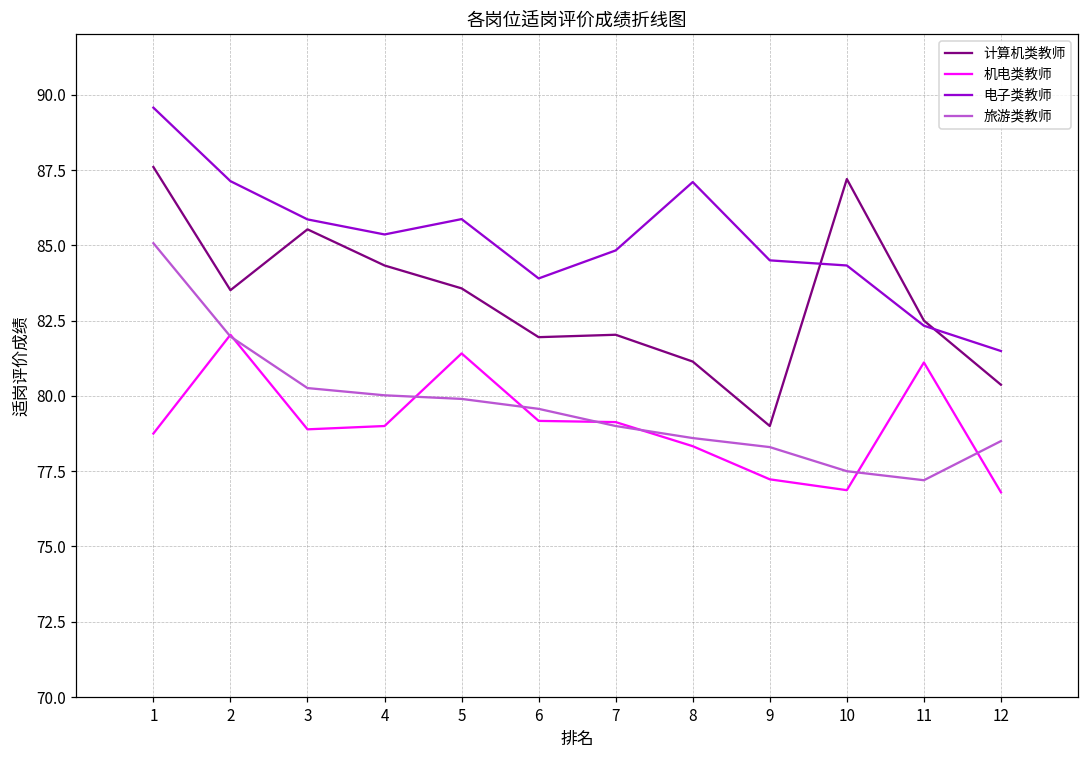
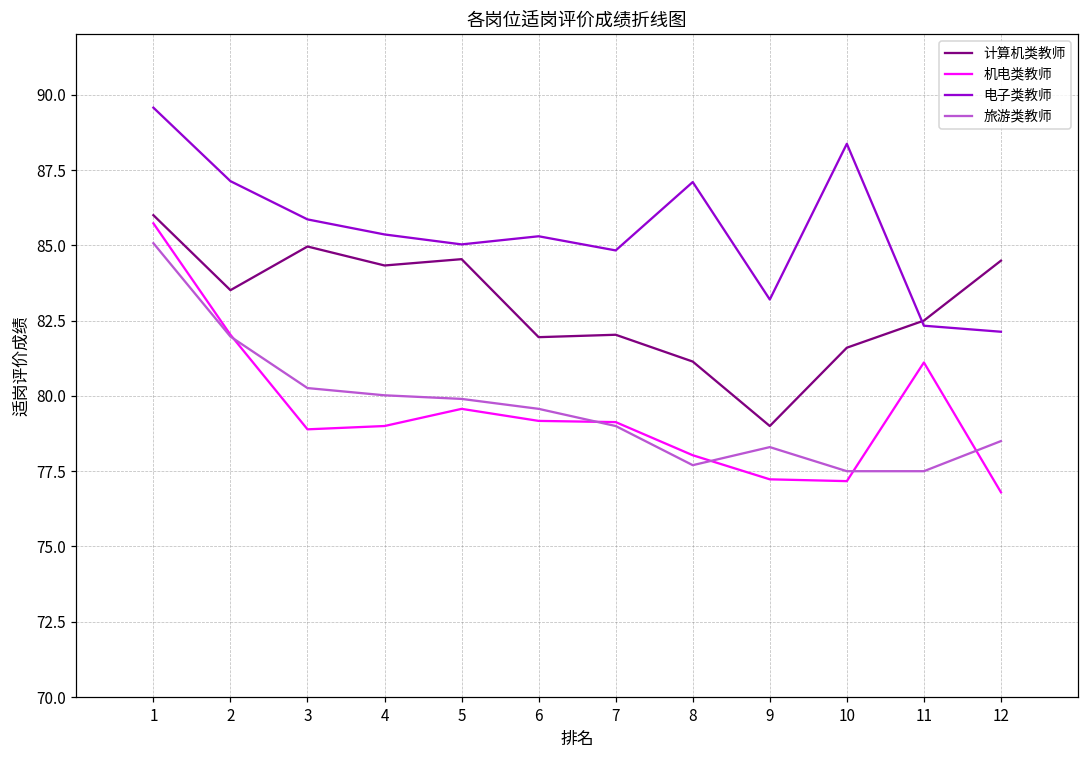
计算机类教师, 1: 87.6 -> 86.0
机电类教师, 1: 78.8 -> 85.7
计算机类教师, 3: 85.5 -> 85.0
计算机类教师, 5: 83.6 -> 84.5
机电类教师, 5: 81.4 -> 79.6
电子类教师, 5: 85.9 -> 85.0
电子类教师, 6: 83.9 -> 85.3
机电类教师, 8: 78.3 -> 78.0
旅游类教师, 8: 78.6 -> 77.7
电子类教师, 9: 84.5 -> 83.2
计算机类教师, 10: 87.2 -> 81.6
机电类教师, 10: 76.9 -> 77.2
电子类教师, 10: 84.3 -> 88.4
旅游类教师, 11: 77.2 -> 77.5
计算机类教师, 12: 80.4 -> 84.5
电子类教师, 12: 81.5 -> 82.1
